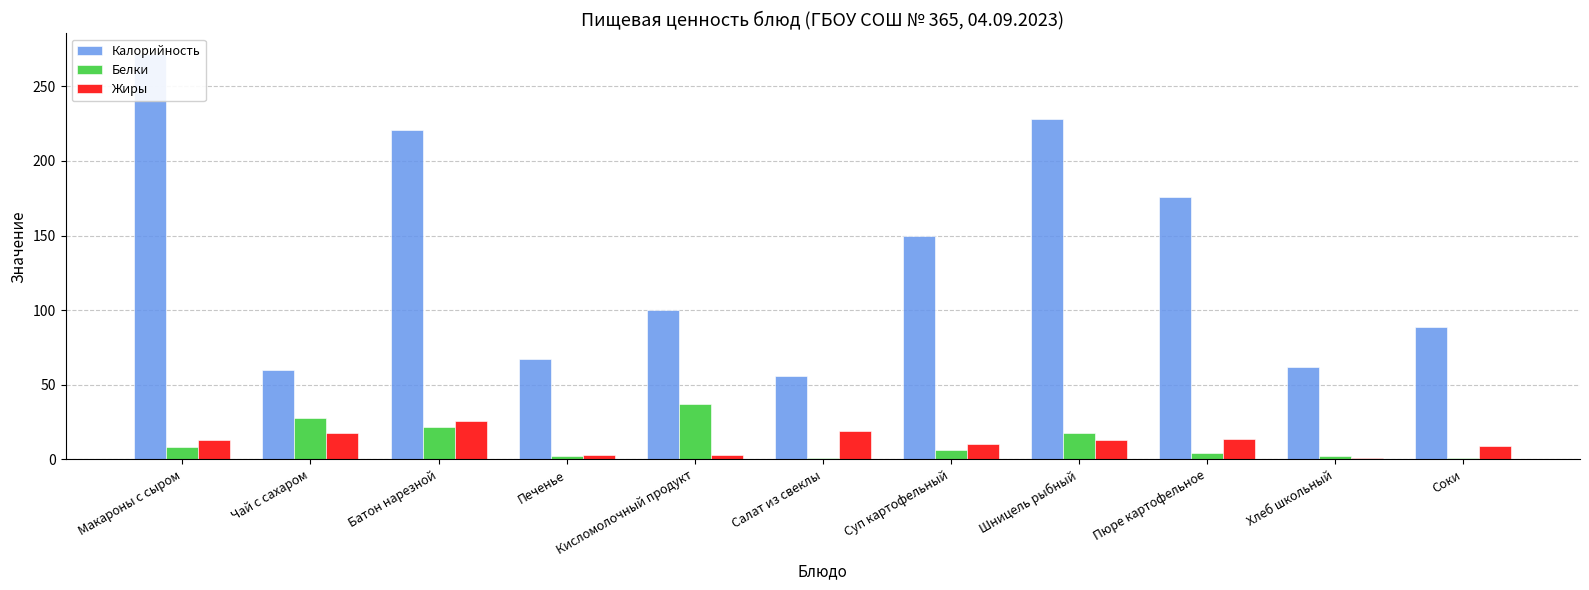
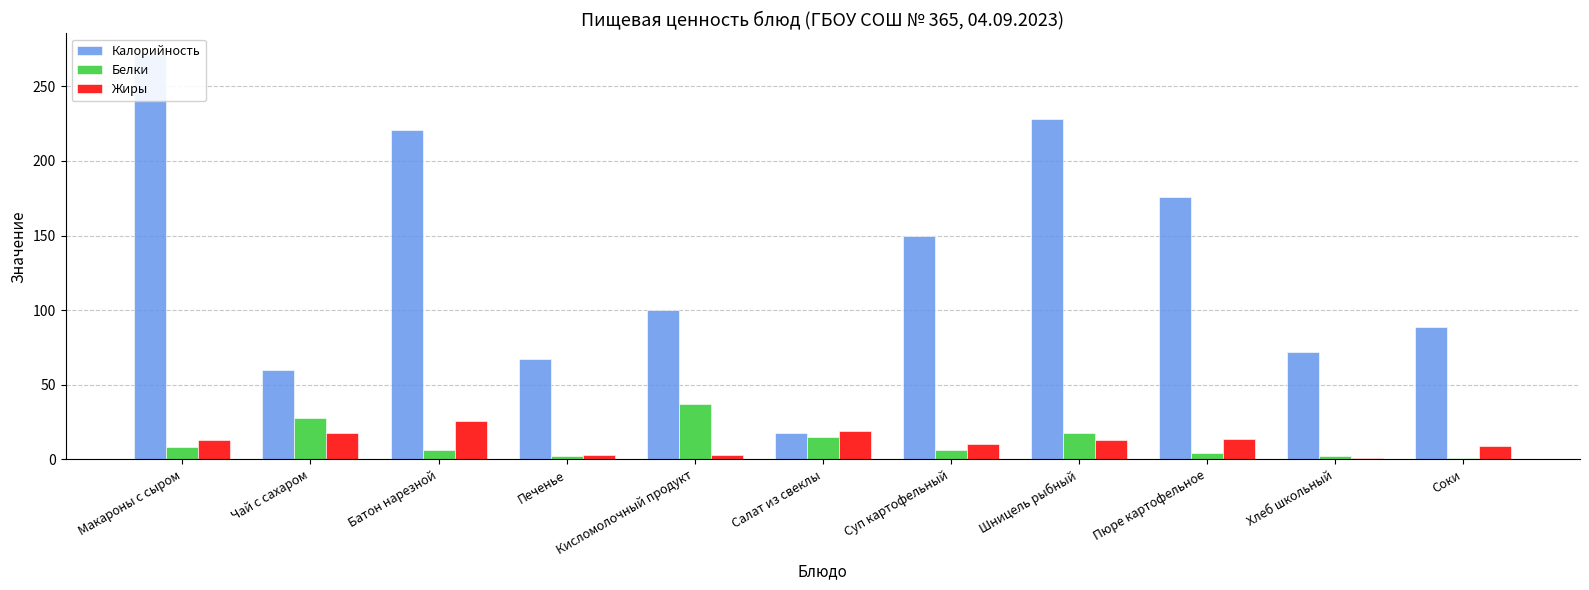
Белки, Батон нарезной: 22 -> 6
Калорийность, Салат из свеклы: 56 -> 18
Белки, Салат из свеклы: 1 -> 15
Калорийность, Хлеб школьный: 62 -> 72
